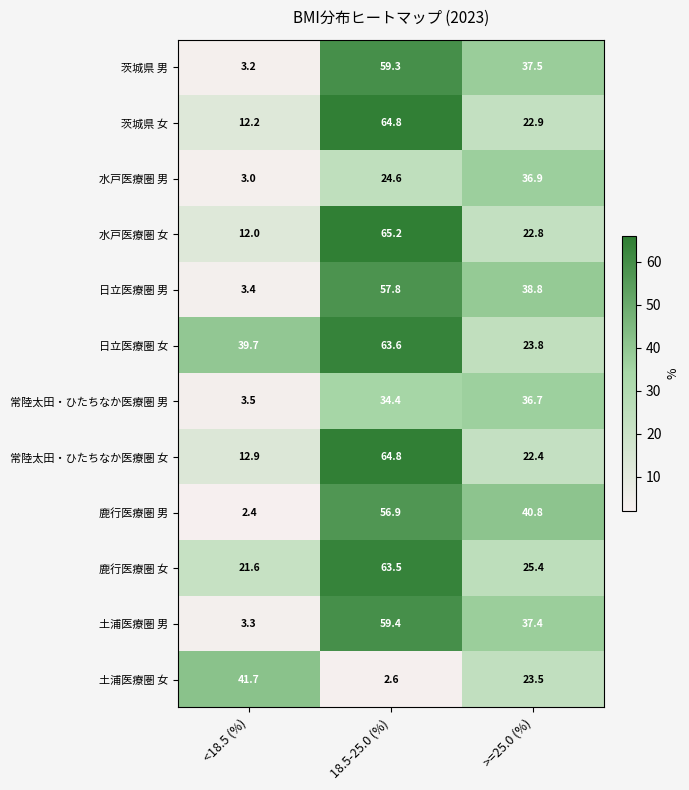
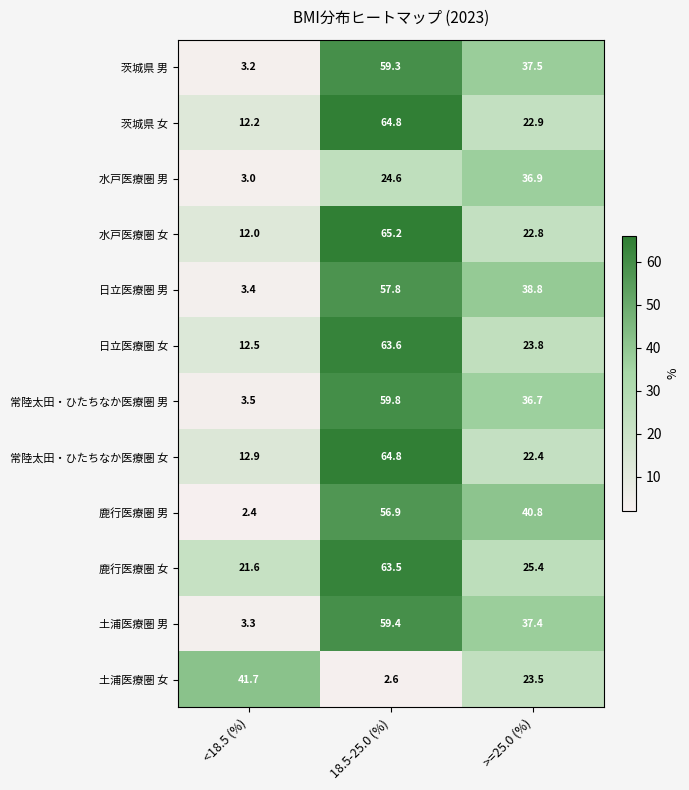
日立医療圏 女, <18.5 (%): 39.7 -> 12.5
常陸太田・ひたちなか医療圏 男, 18.5-25.0 (%): 34.4 -> 59.8
